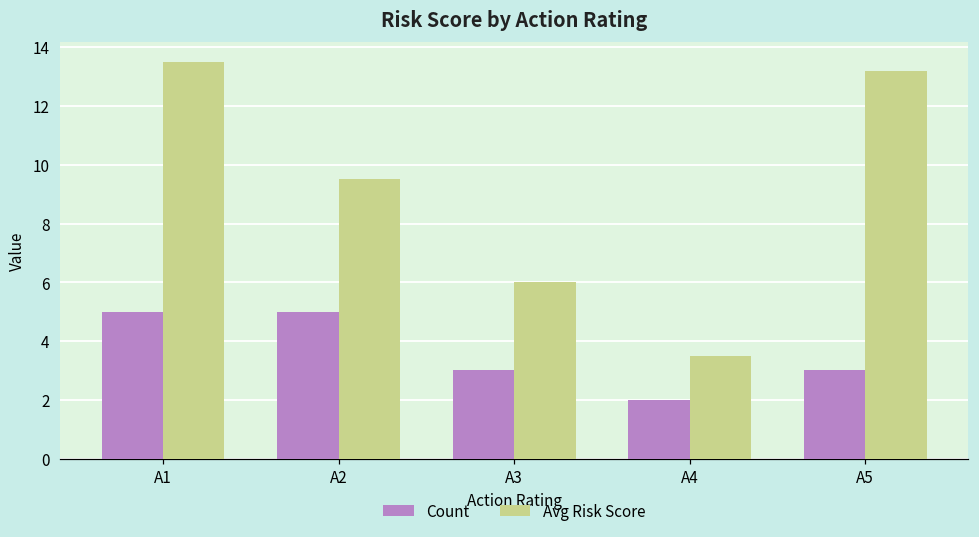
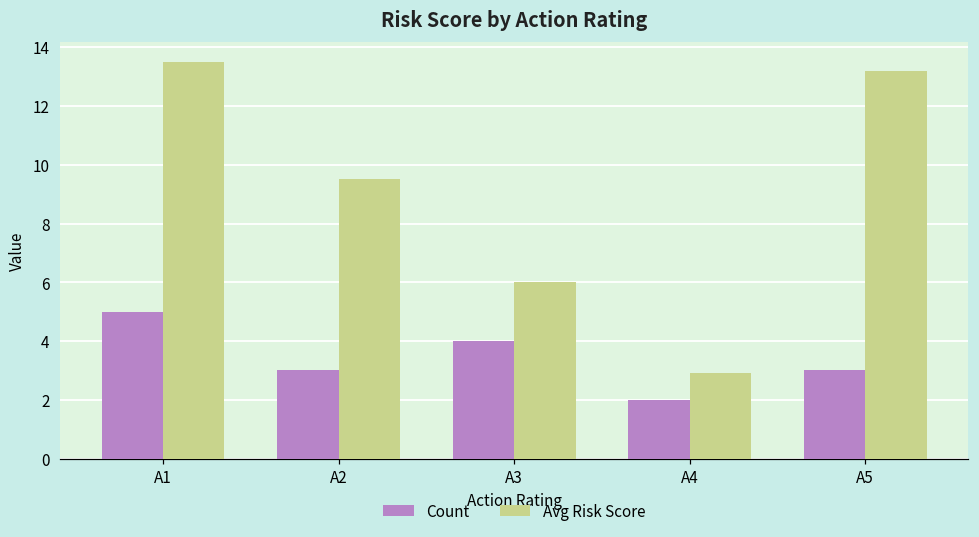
Count, A2: 5 -> 3
Count, A3: 3 -> 4
Avg Risk Score, A4: 3.5 -> 2.9
